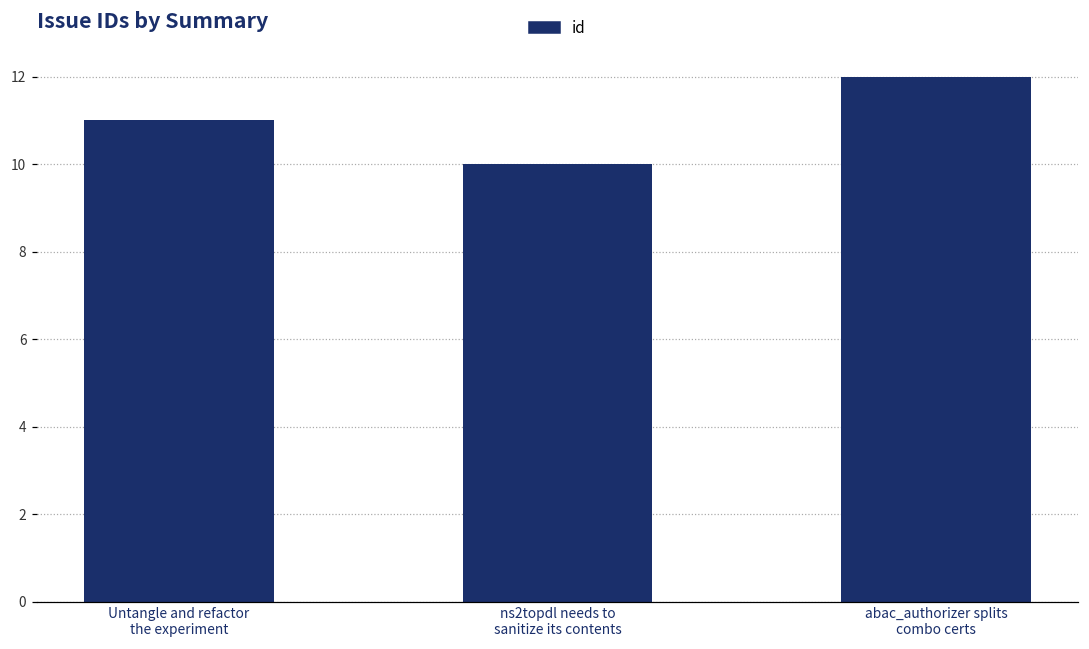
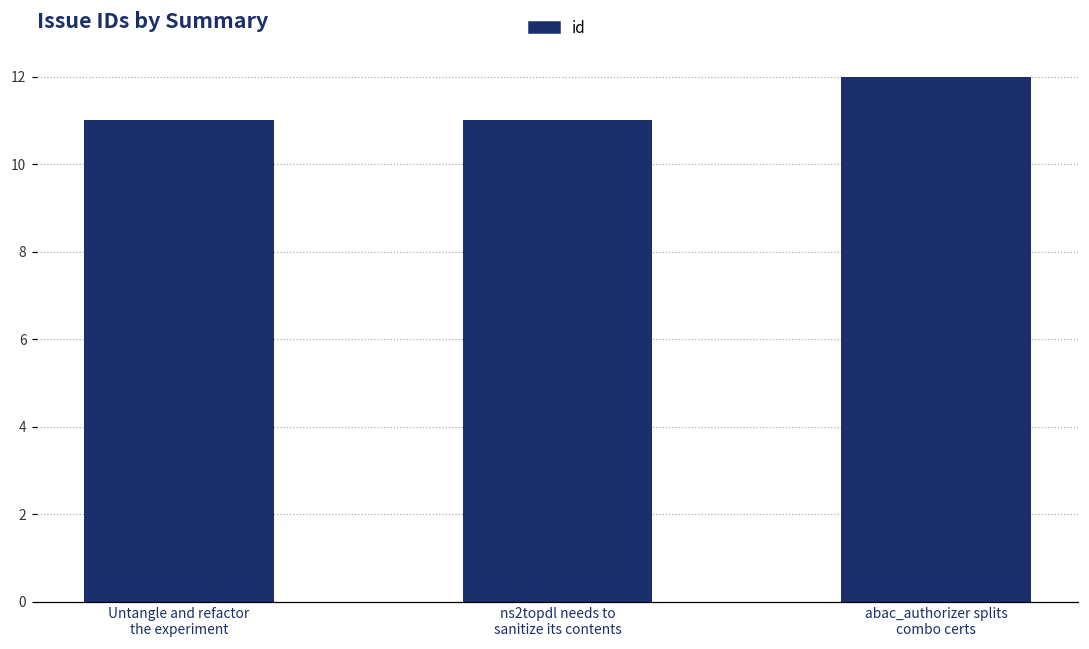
ns2topdl needs to sanitize its contents: 10 -> 11
